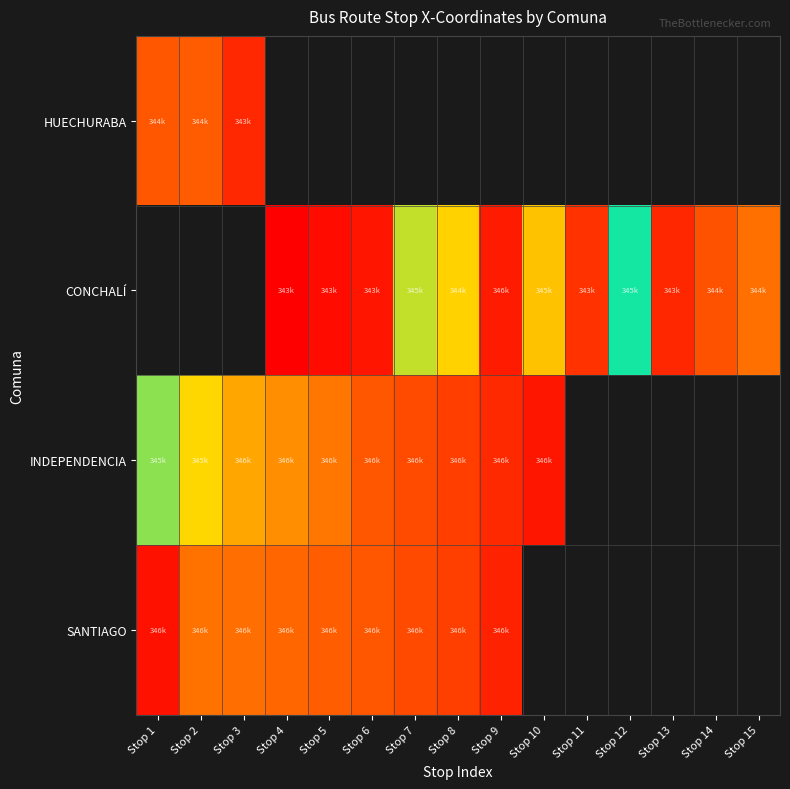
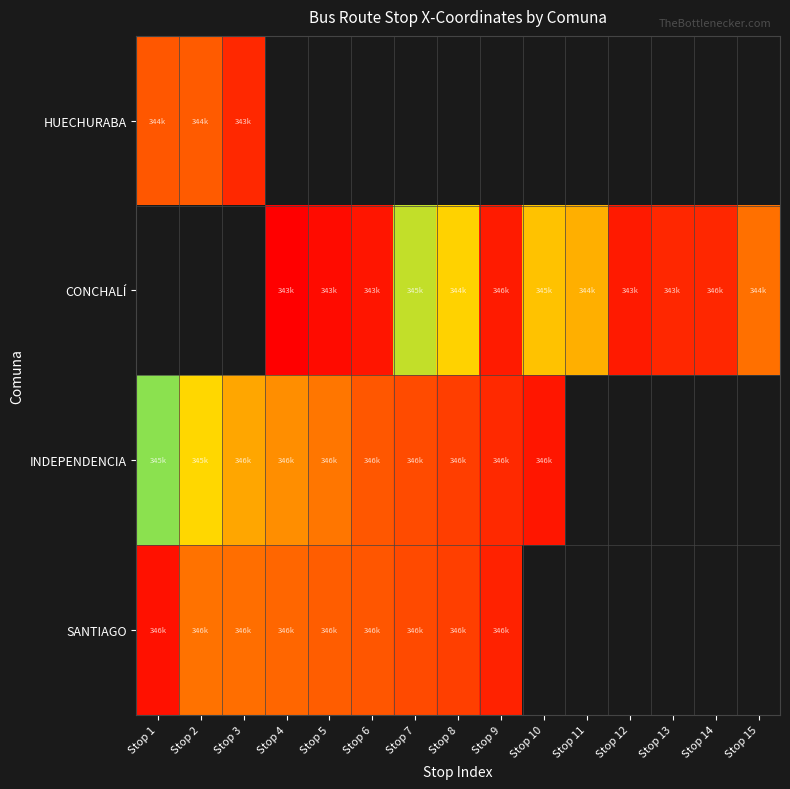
CONCHALÍ, Stop 11: 343k -> 344k
CONCHALÍ, Stop 12: 345k -> 343k
CONCHALÍ, Stop 14: 344k -> 346k
